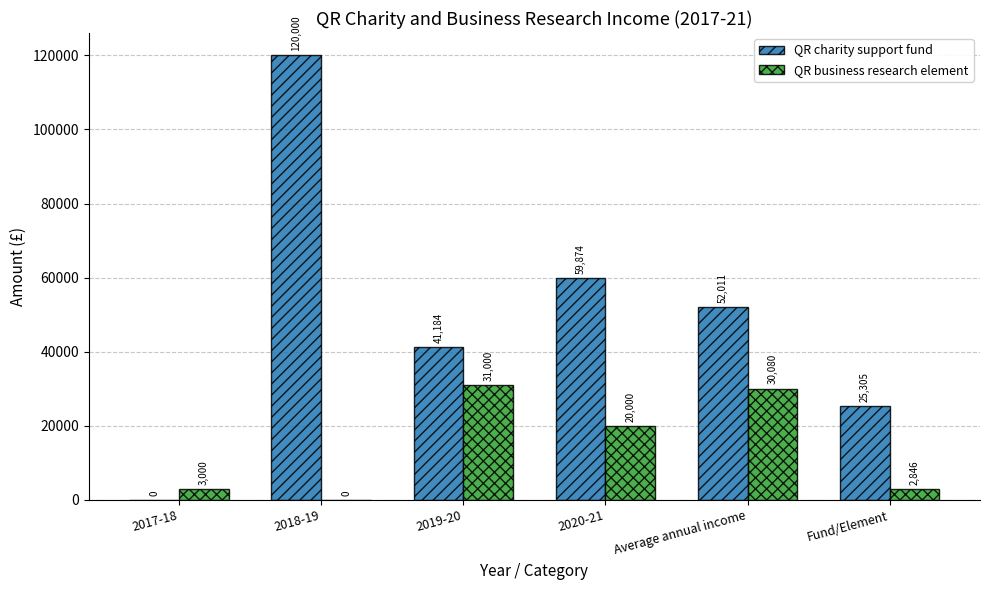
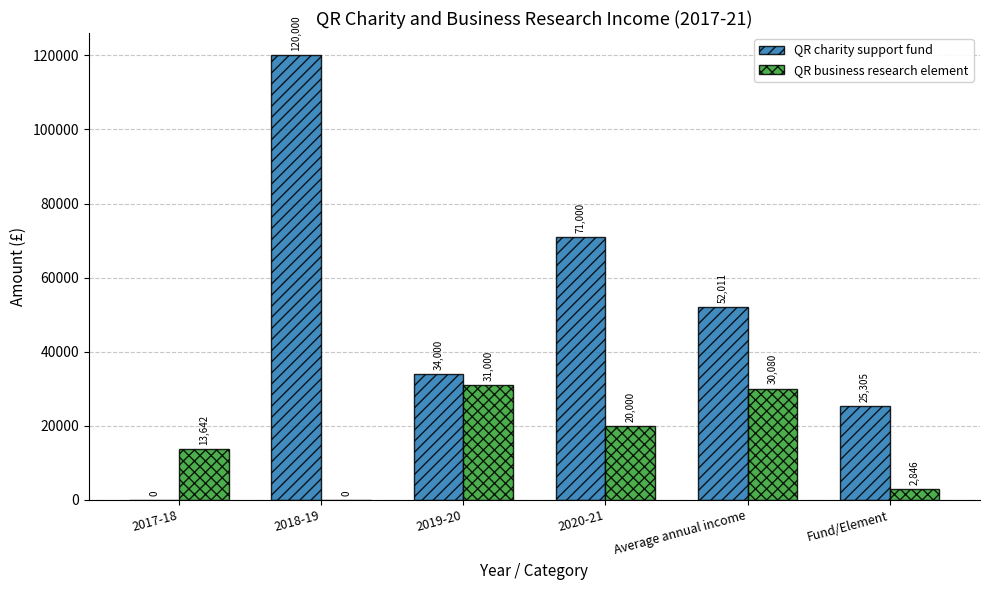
QR business research element, 2017-18: 3,000 -> 13,642
QR charity support fund, 2019-20: 41,184 -> 34,000
QR charity support fund, 2020-21: 59,874 -> 71,000
